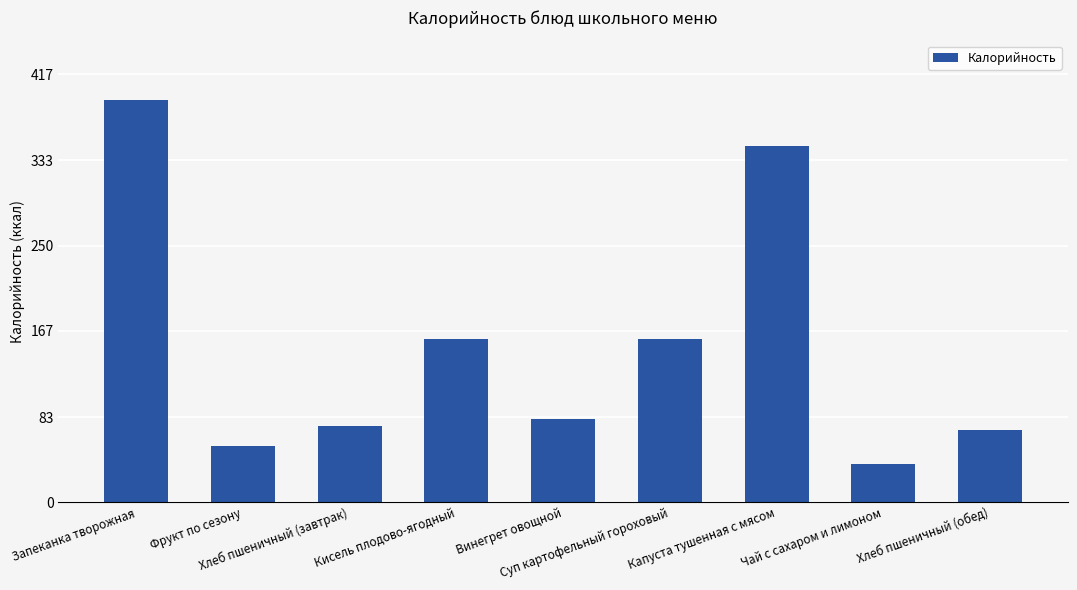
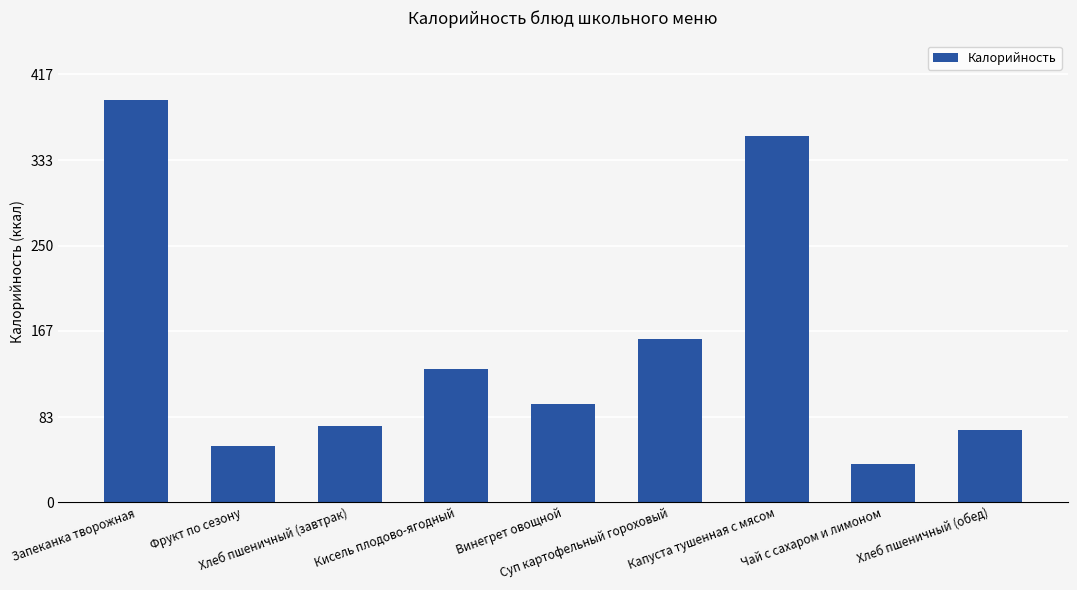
Кисель плодово-ягодный: 159 -> 130
Винегрет овощной: 81 -> 96
Капуста тушенная с мясом: 347 -> 357
